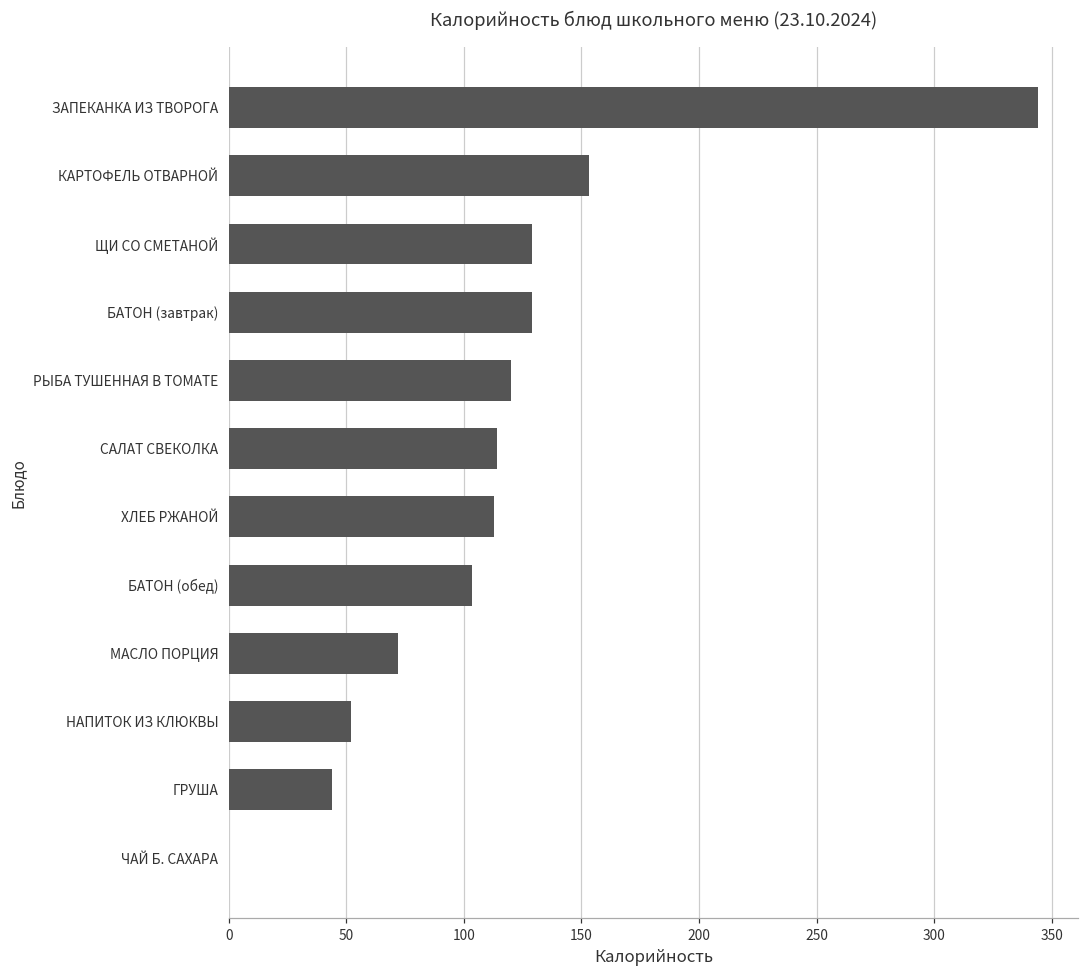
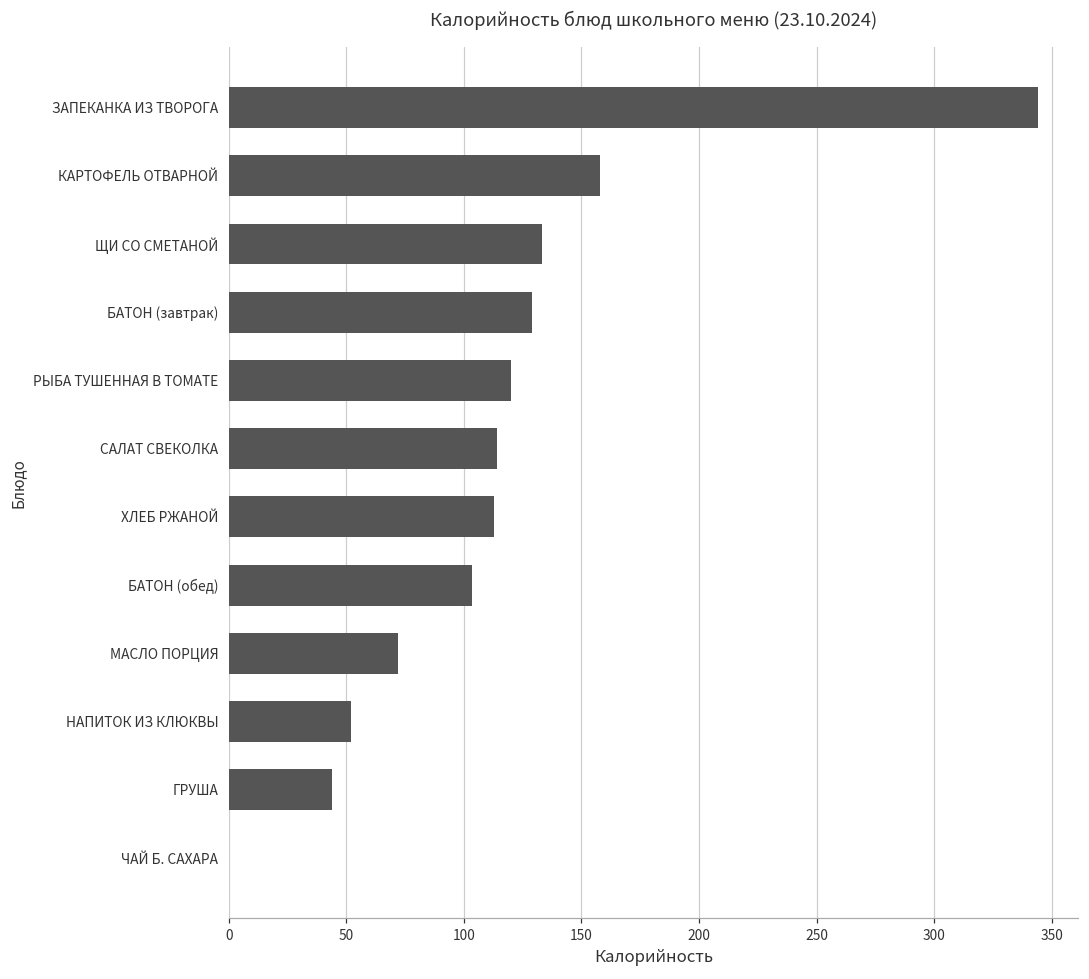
КАРТОФЕЛЬ ОТВАРНОЙ: 153 -> 158
ЩИ СО СМЕТАНОЙ: 129 -> 133
